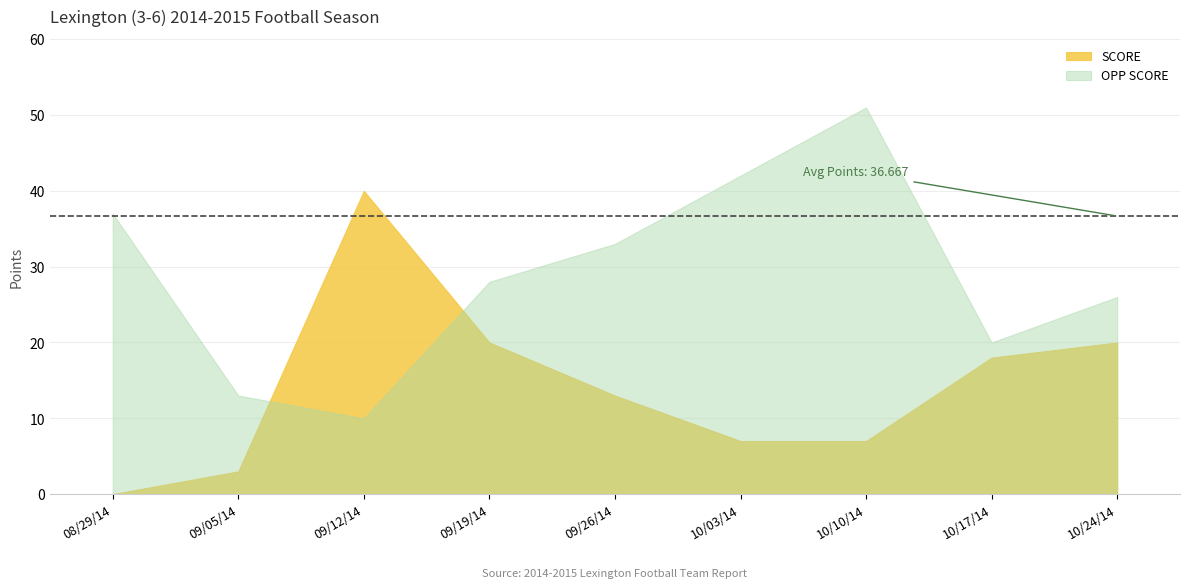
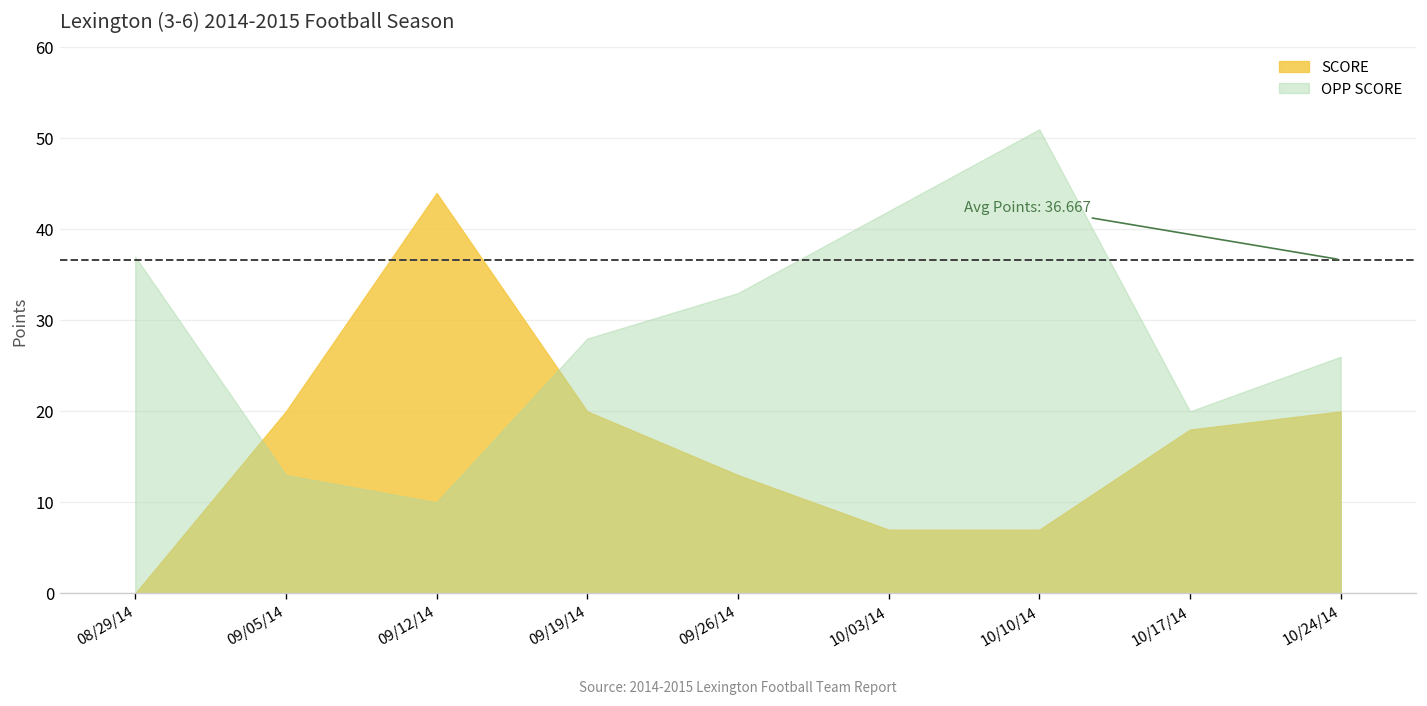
SCORE, 09/05/14: 3 -> 20
SCORE, 09/12/14: 40 -> 44
